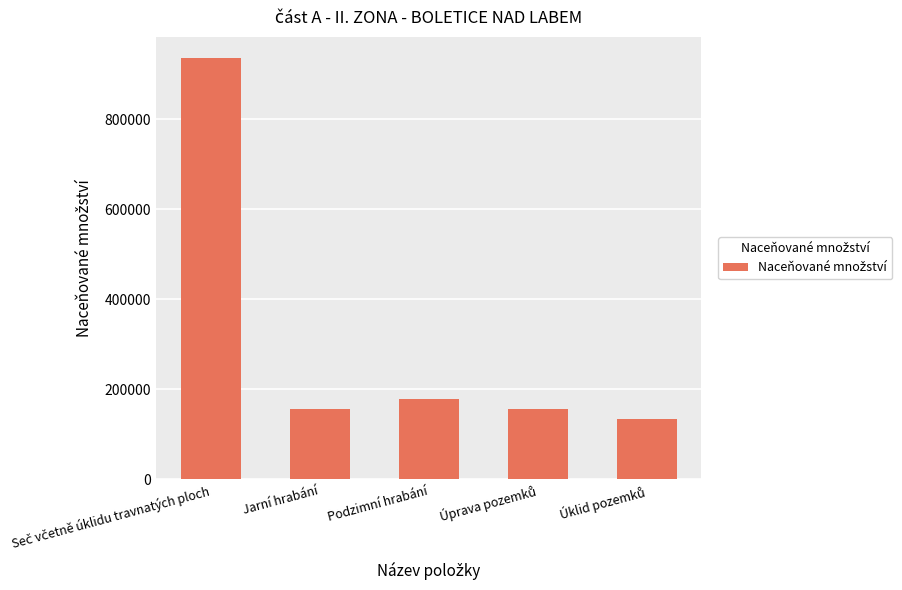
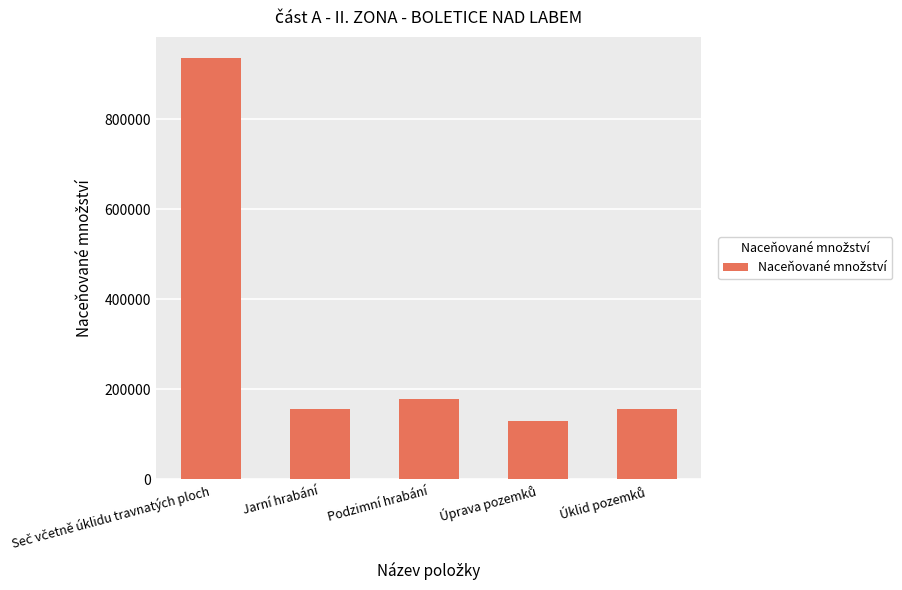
Úprava pozemků: 160000 -> 130000
Úklid pozemků: 140000 -> 160000
